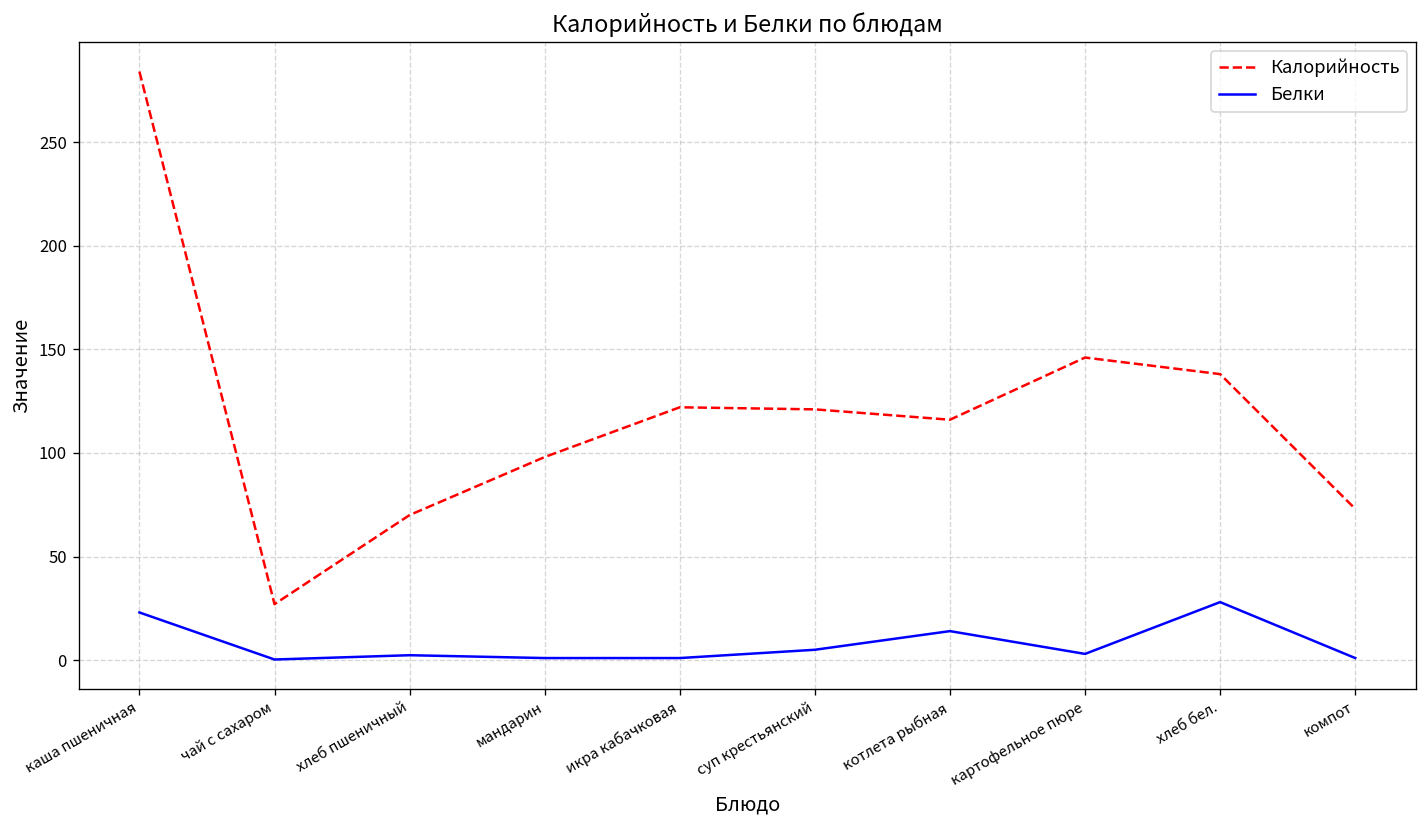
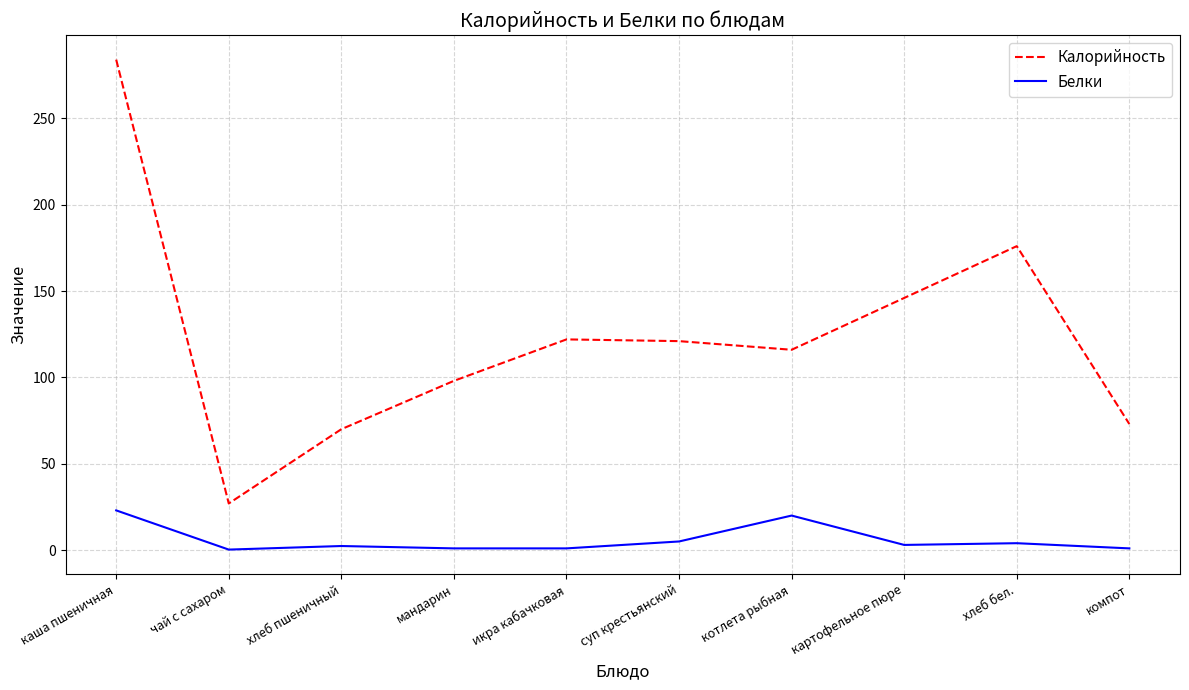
Белки, котлета рыбная: 14 -> 20
Калорийность, хлеб бел.: 138 -> 176
Белки, хлеб бел.: 28 -> 4
